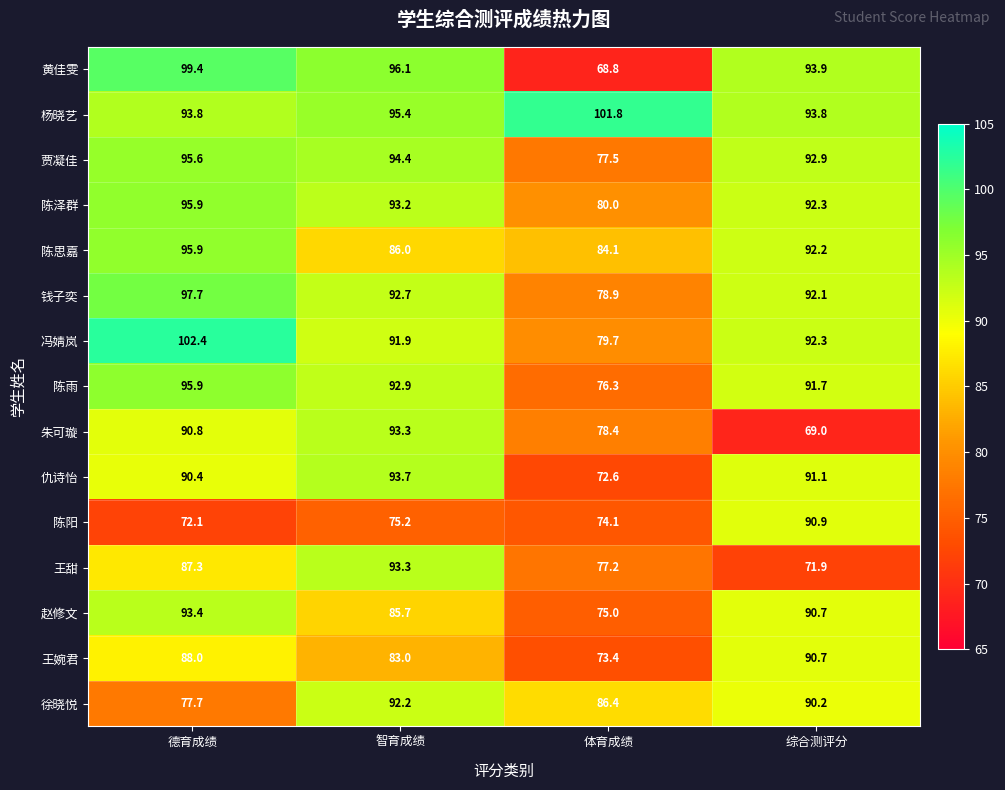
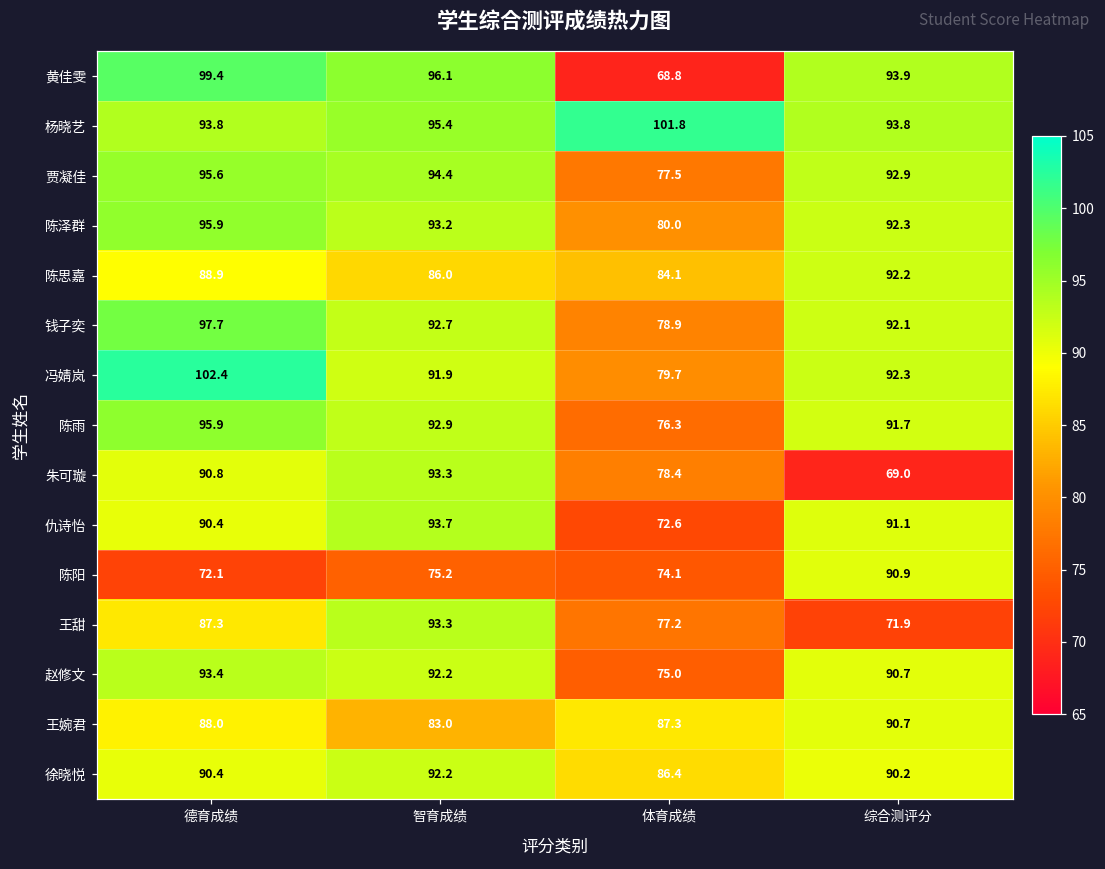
陈思嘉, 德育成绩: 95.9 -> 88.9
赵修文, 智育成绩: 85.7 -> 92.2
王婉君, 体育成绩: 73.4 -> 87.3
徐晓悦, 德育成绩: 77.7 -> 90.4
